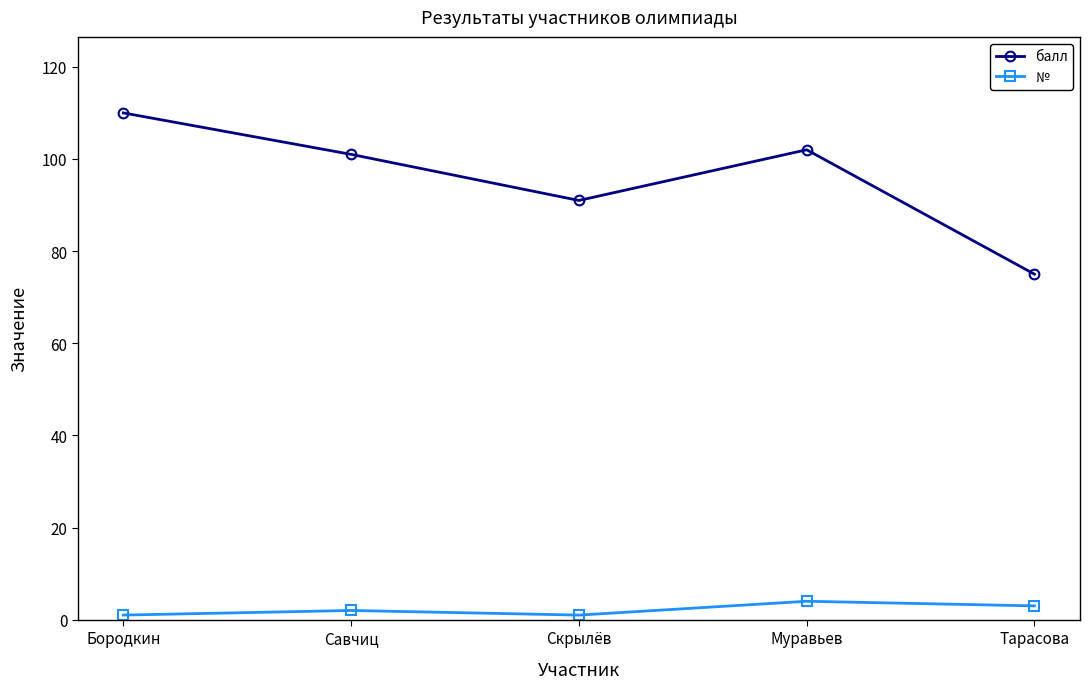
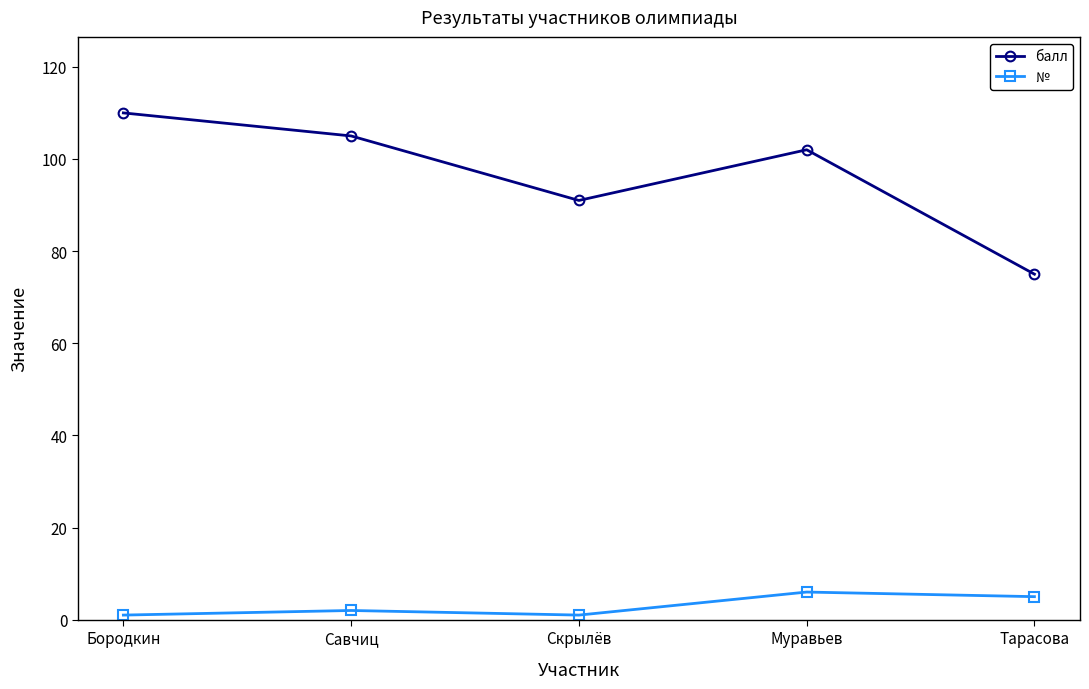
балл, Савчиц: 101 -> 105
№, Муравьев: 4 -> 6
№, Тарасова: 3 -> 5
